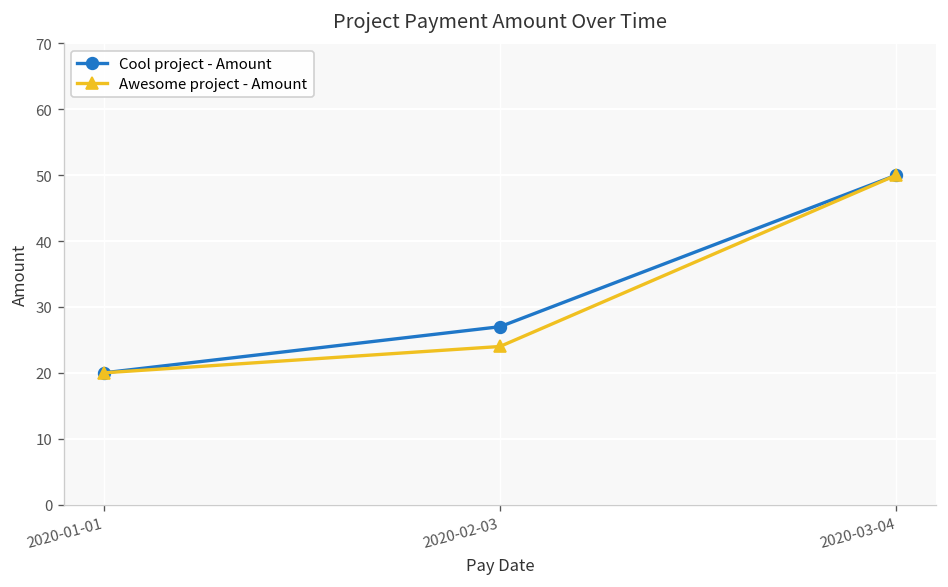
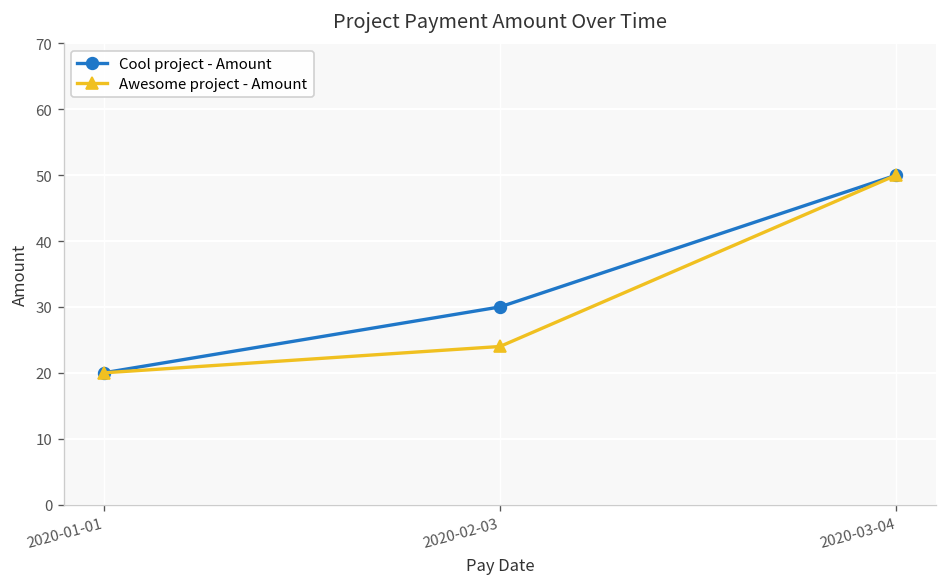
Cool project - Amount, 2020-02-03: 27 -> 30
